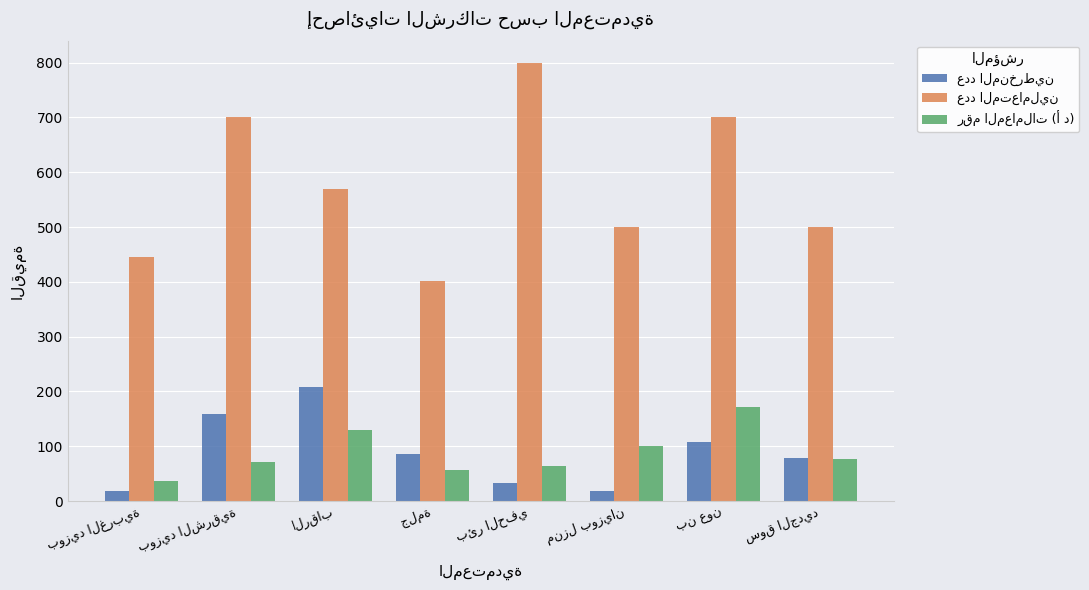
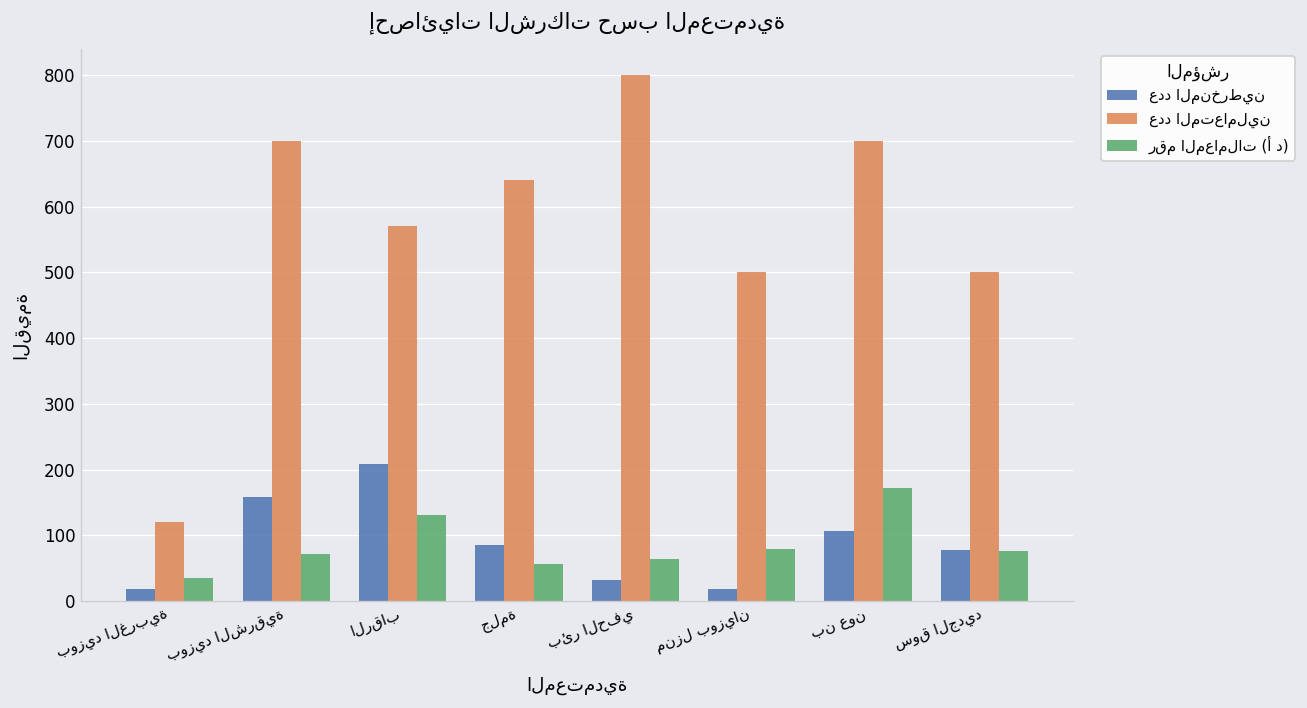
عدد المتعاملين, بوزيد الغربية: 450 -> 120
عدد المتعاملين, جلمة: 400 -> 640
رقم المعاملات (أ د), منزل بوزيان: 100 -> 80
